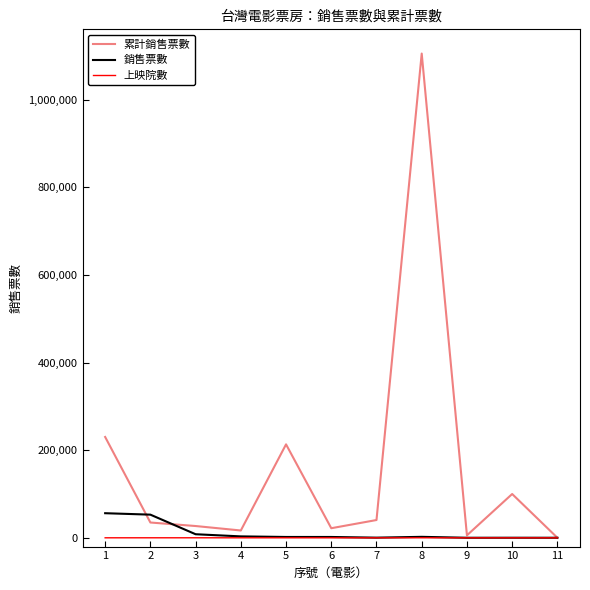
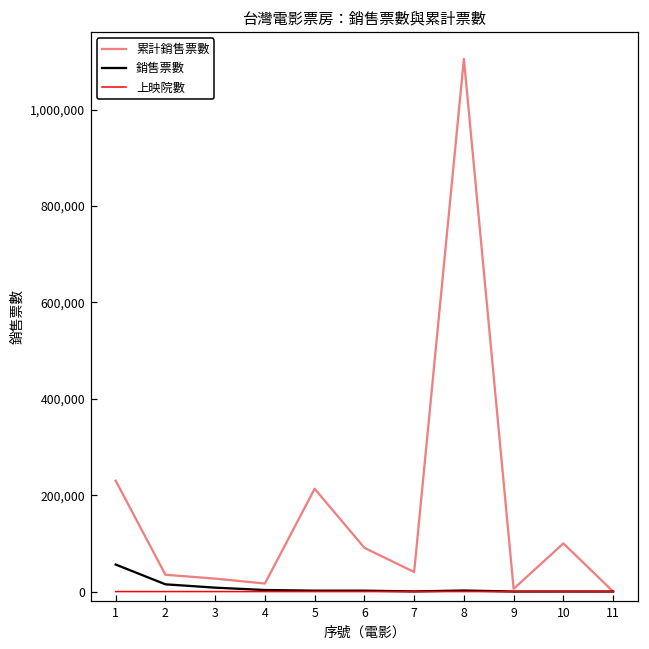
銷售票數, 2: 50,000 -> 20,000
累計銷售票數, 6: 20,000 -> 90,000
